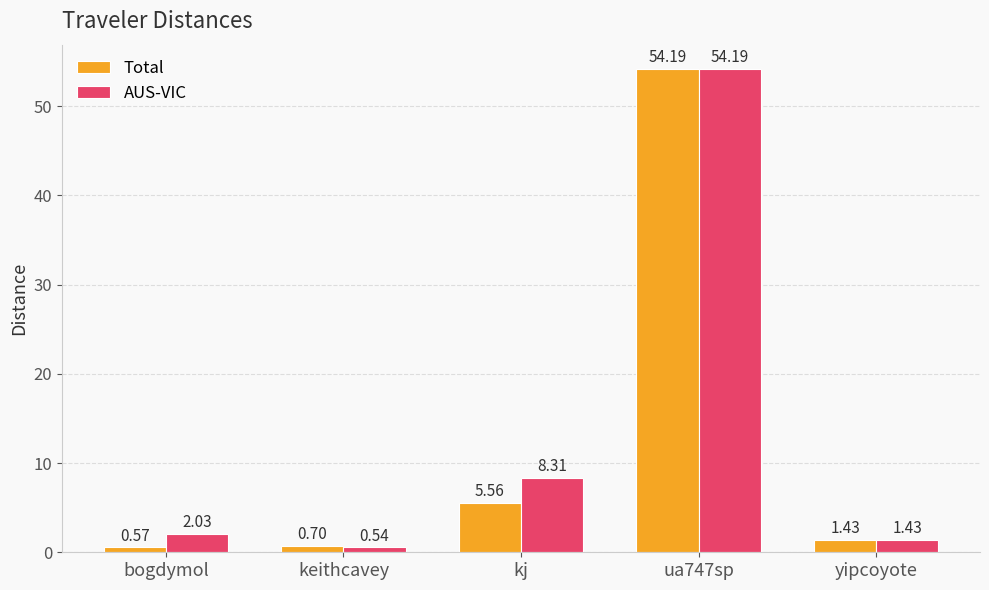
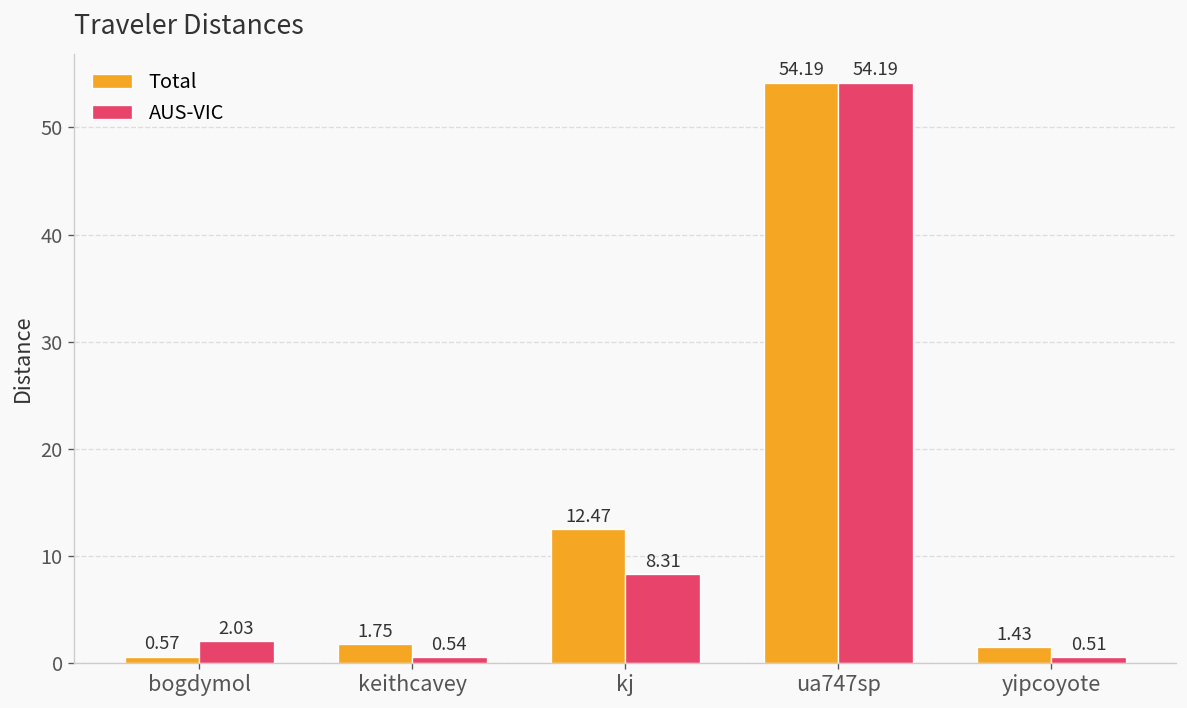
Total, keithcavey: 0.70 -> 1.75
Total, kj: 5.56 -> 12.47
AUS-VIC, yipcoyote: 1.43 -> 0.51
